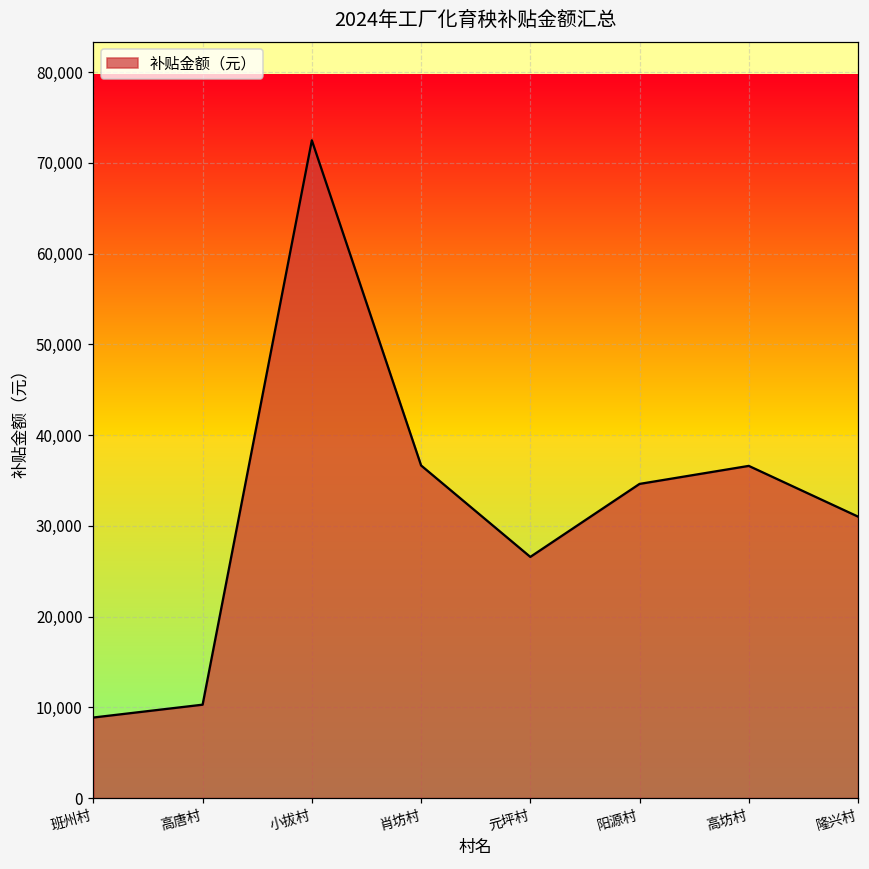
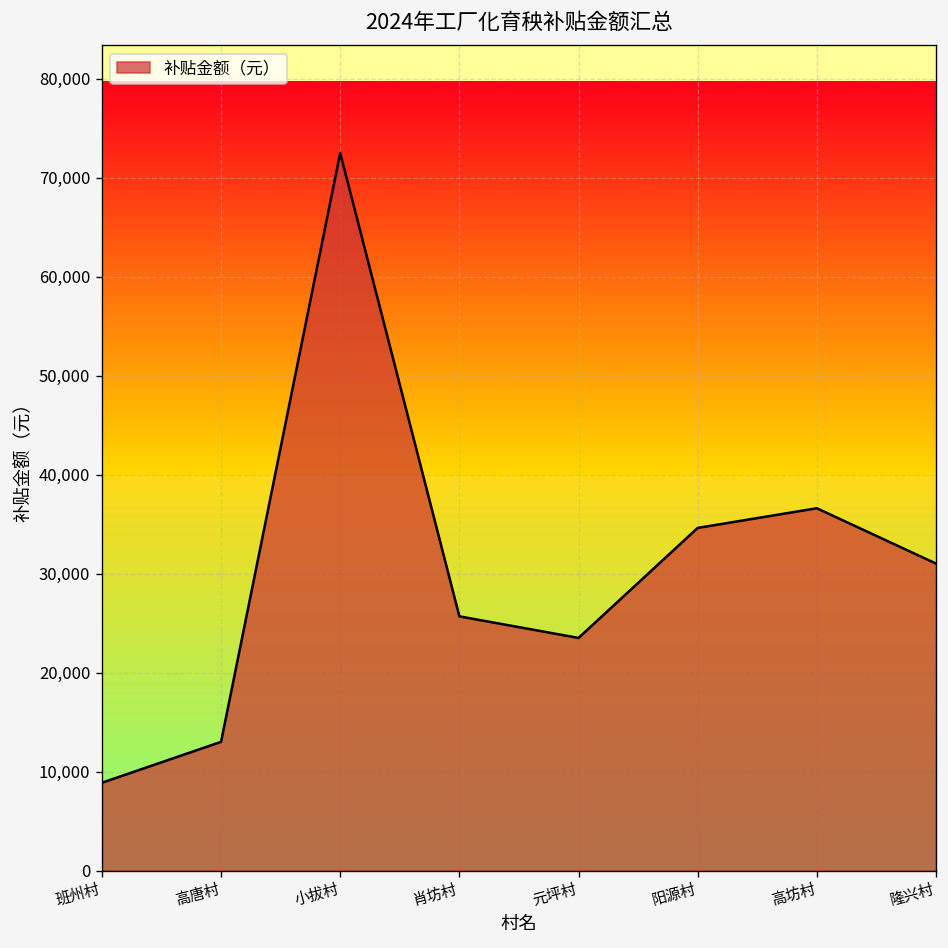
高唐村: 10,000 -> 13,000
肖坊村: 37,000 -> 26,000
元坪村: 27,000 -> 24,000
